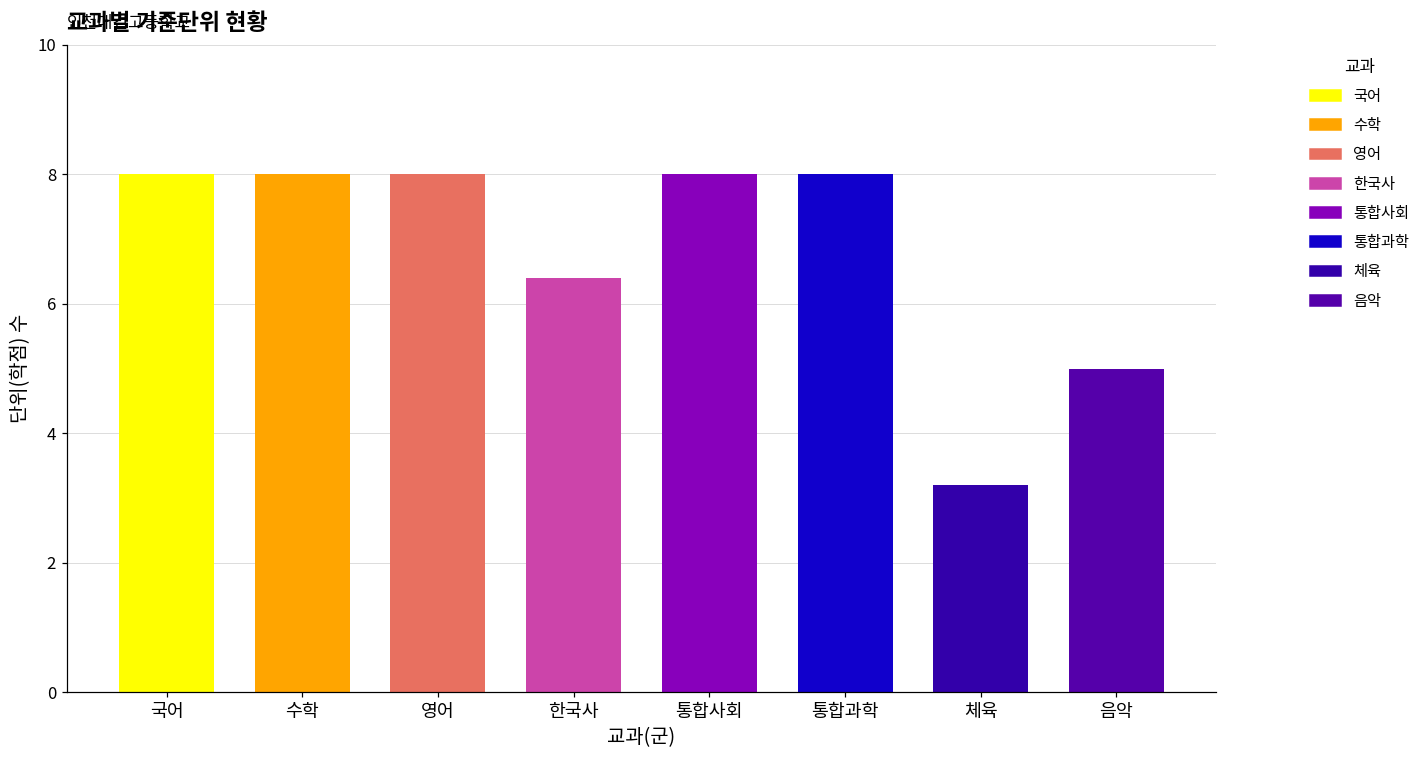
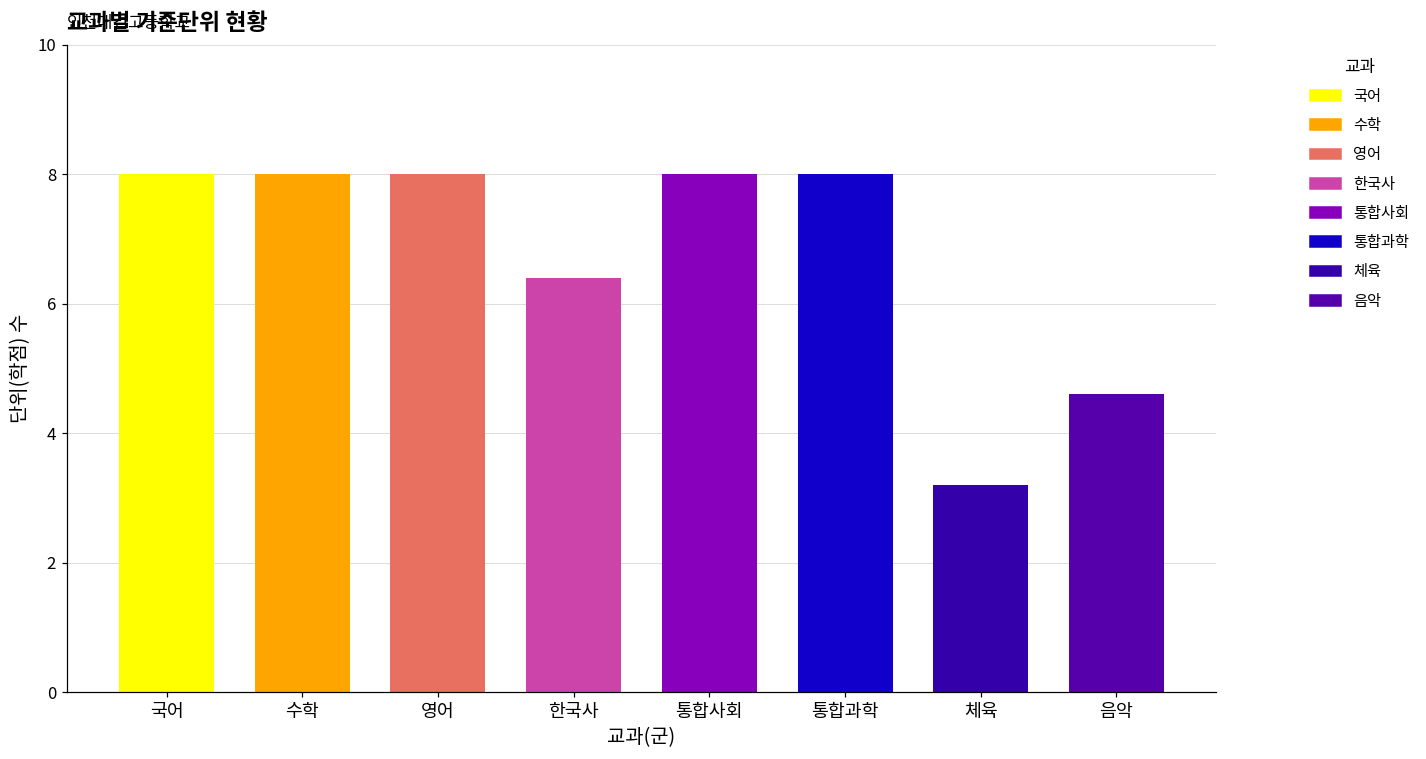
음악: 5.0 -> 4.6
